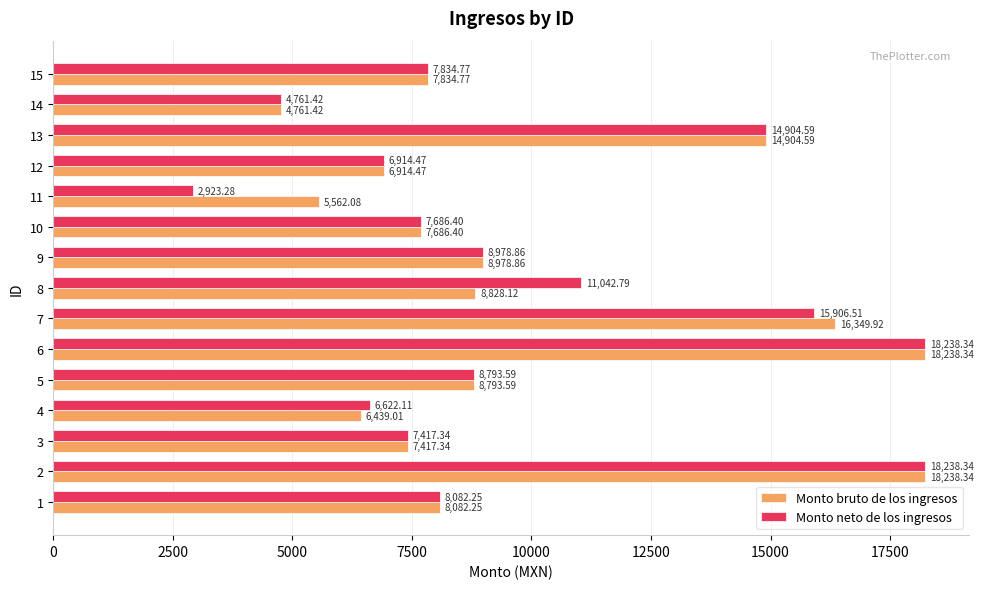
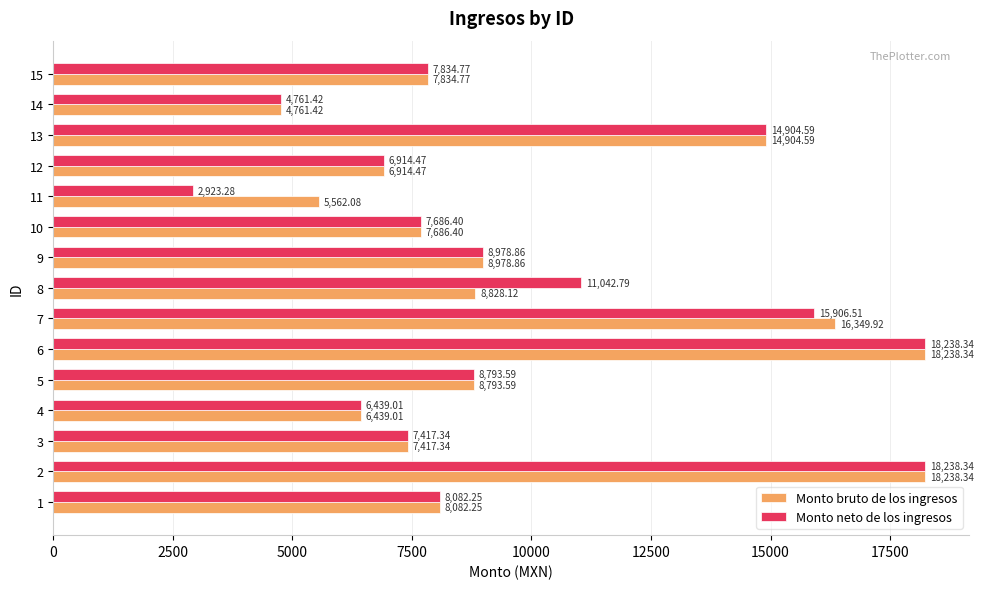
Monto neto de los ingresos, 4: 6,622.11 -> 6,439.01
